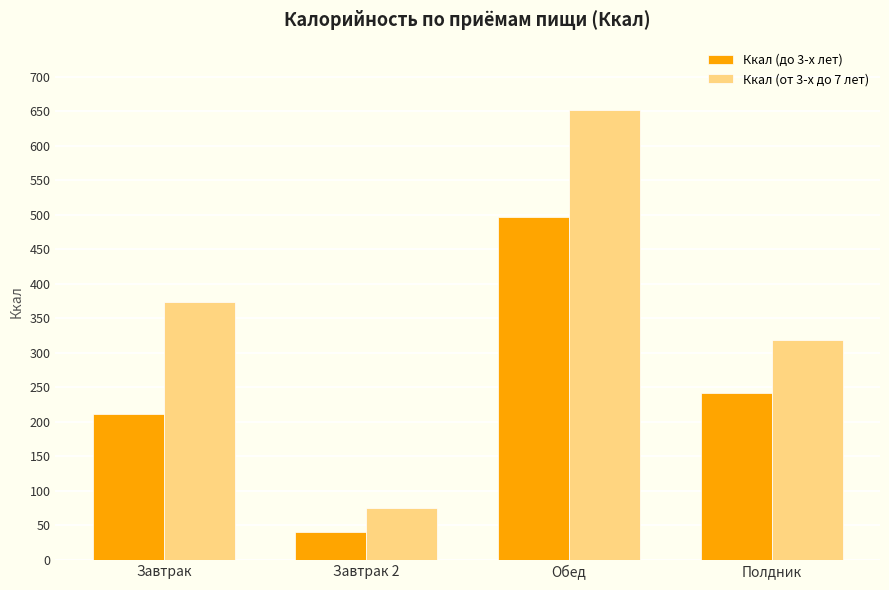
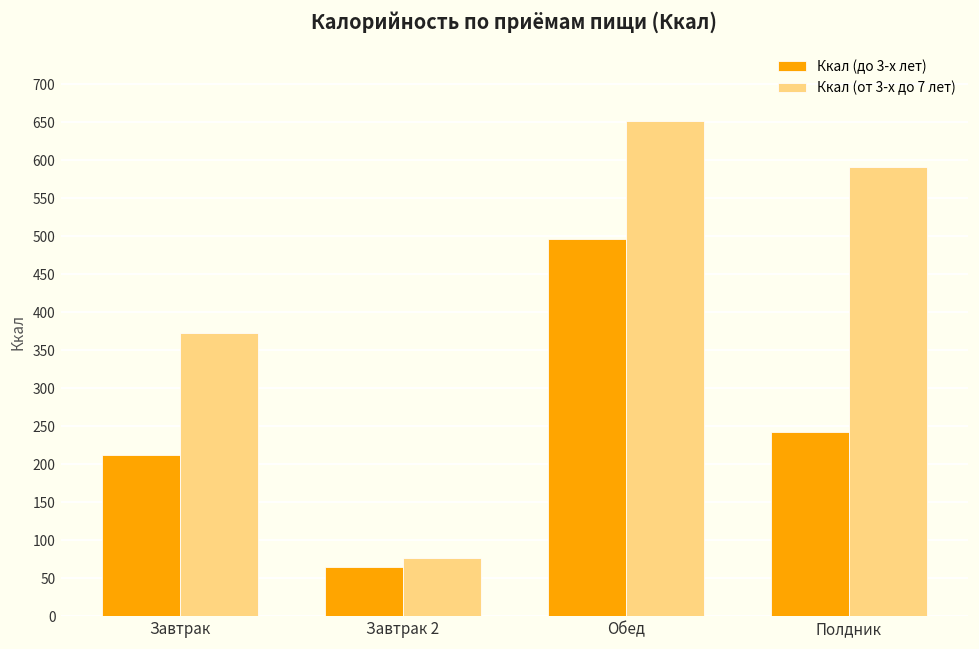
Ккал (до 3-х лет), Завтрак 2: 40 -> 60
Ккал (от 3-х до 7 лет), Полдник: 320 -> 590
